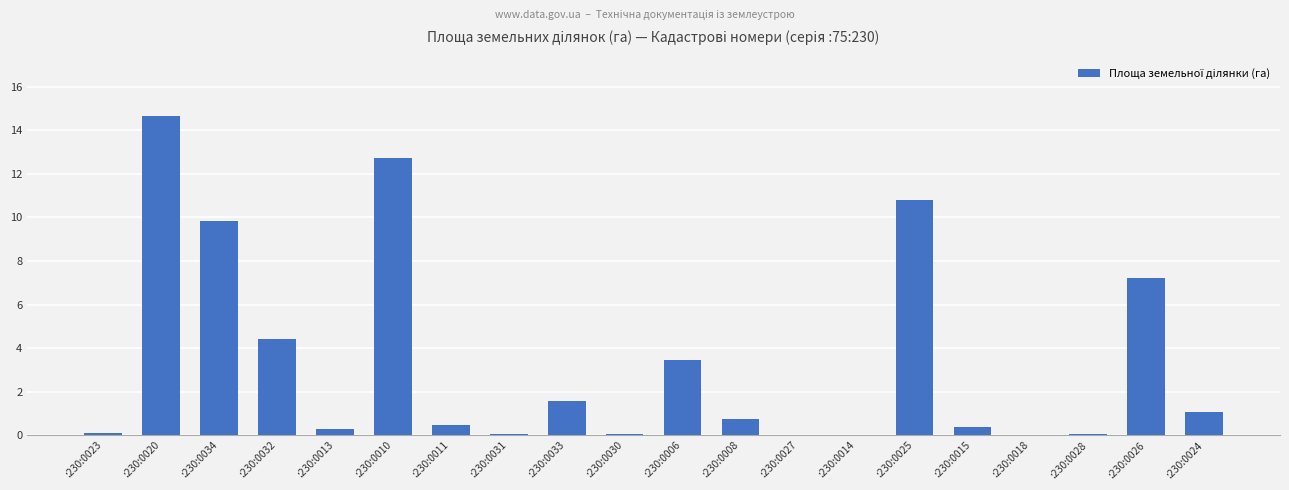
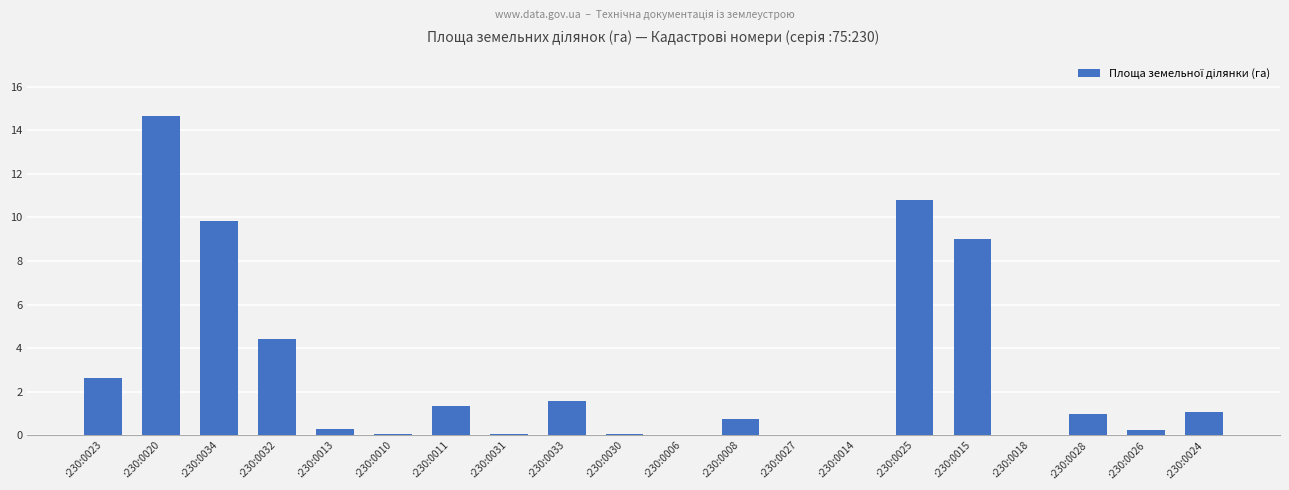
:230:0023: 0.1 -> 2.6
:230:0010: 12.7 -> 0.0
:230:0011: 0.5 -> 1.3
:230:0006: 3.5 -> 0.0
:230:0015: 0.4 -> 9.0
:230:0028: 0.0 -> 1.0
:230:0026: 7.2 -> 0.2
